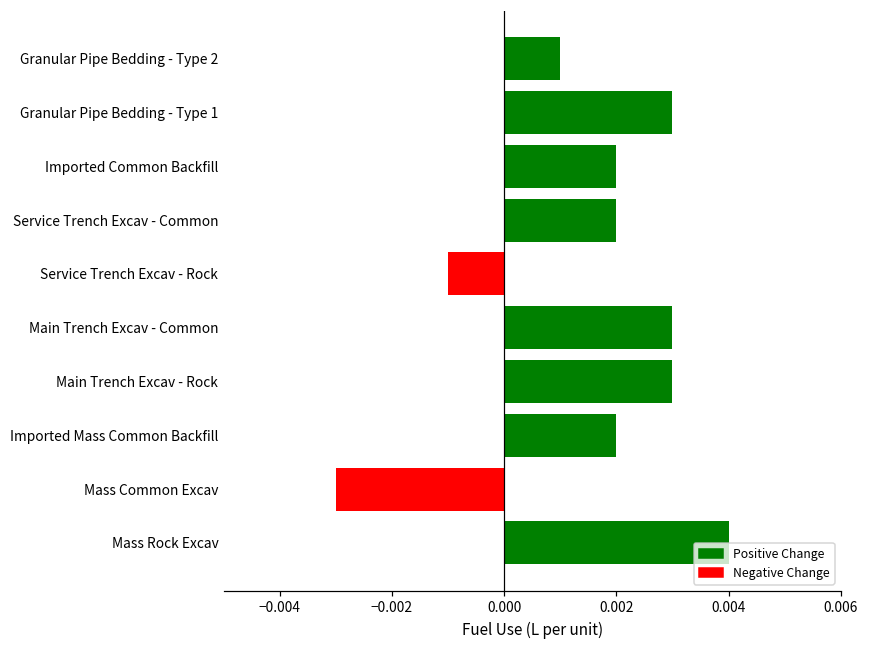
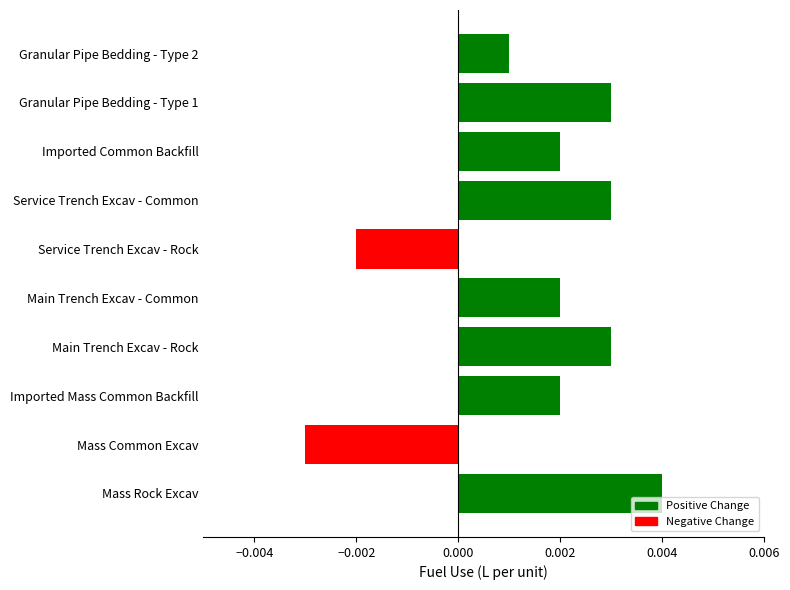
Service Trench Excav - Common: 0.0020 -> 0.0030
Service Trench Excav - Rock: -0.0010 -> -0.0020
Main Trench Excav - Common: 0.0030 -> 0.0020
